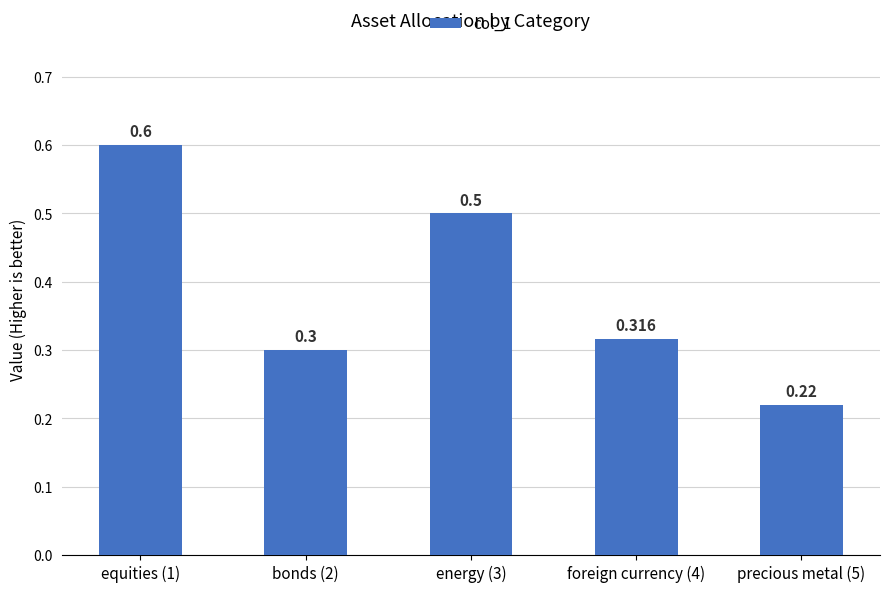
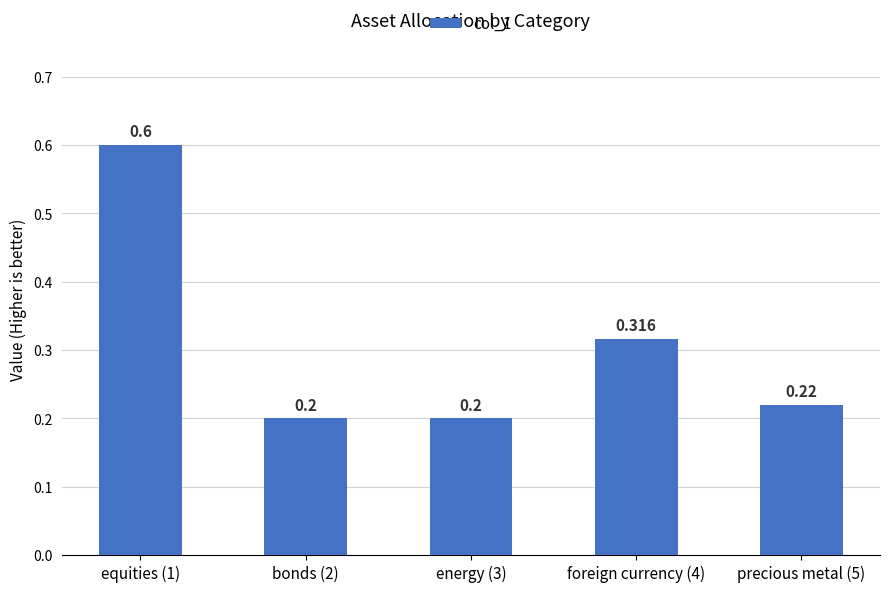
bonds (2): 0.3 -> 0.2
energy (3): 0.5 -> 0.2
